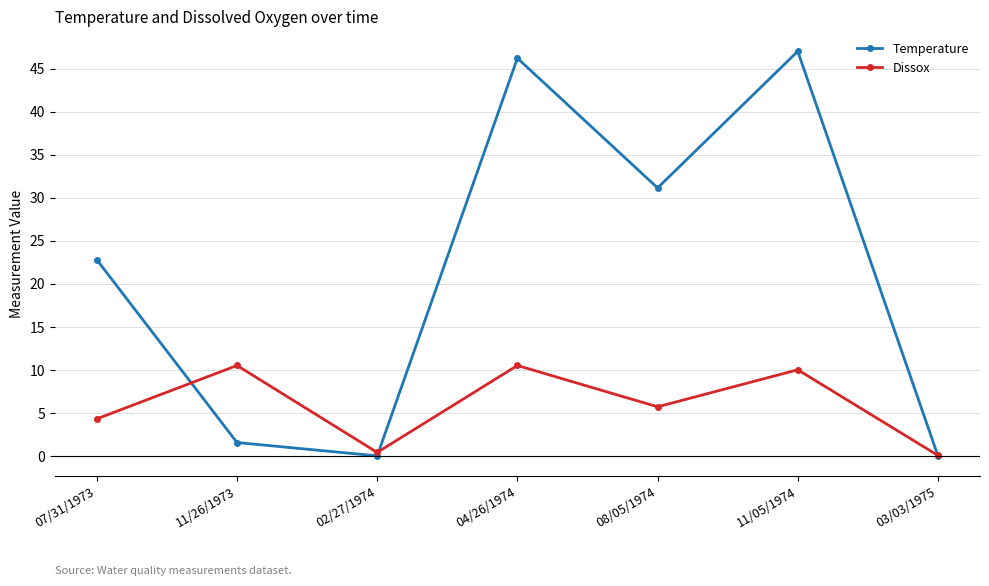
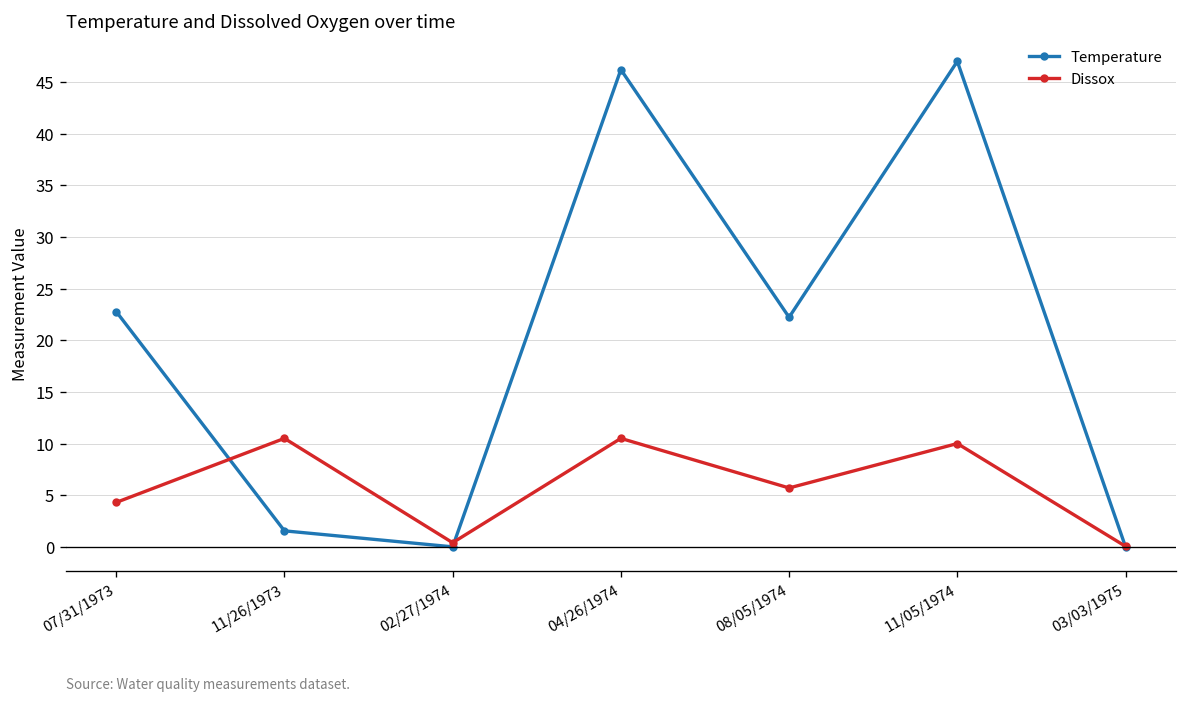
Temperature, 08/05/1974: 31 -> 22
